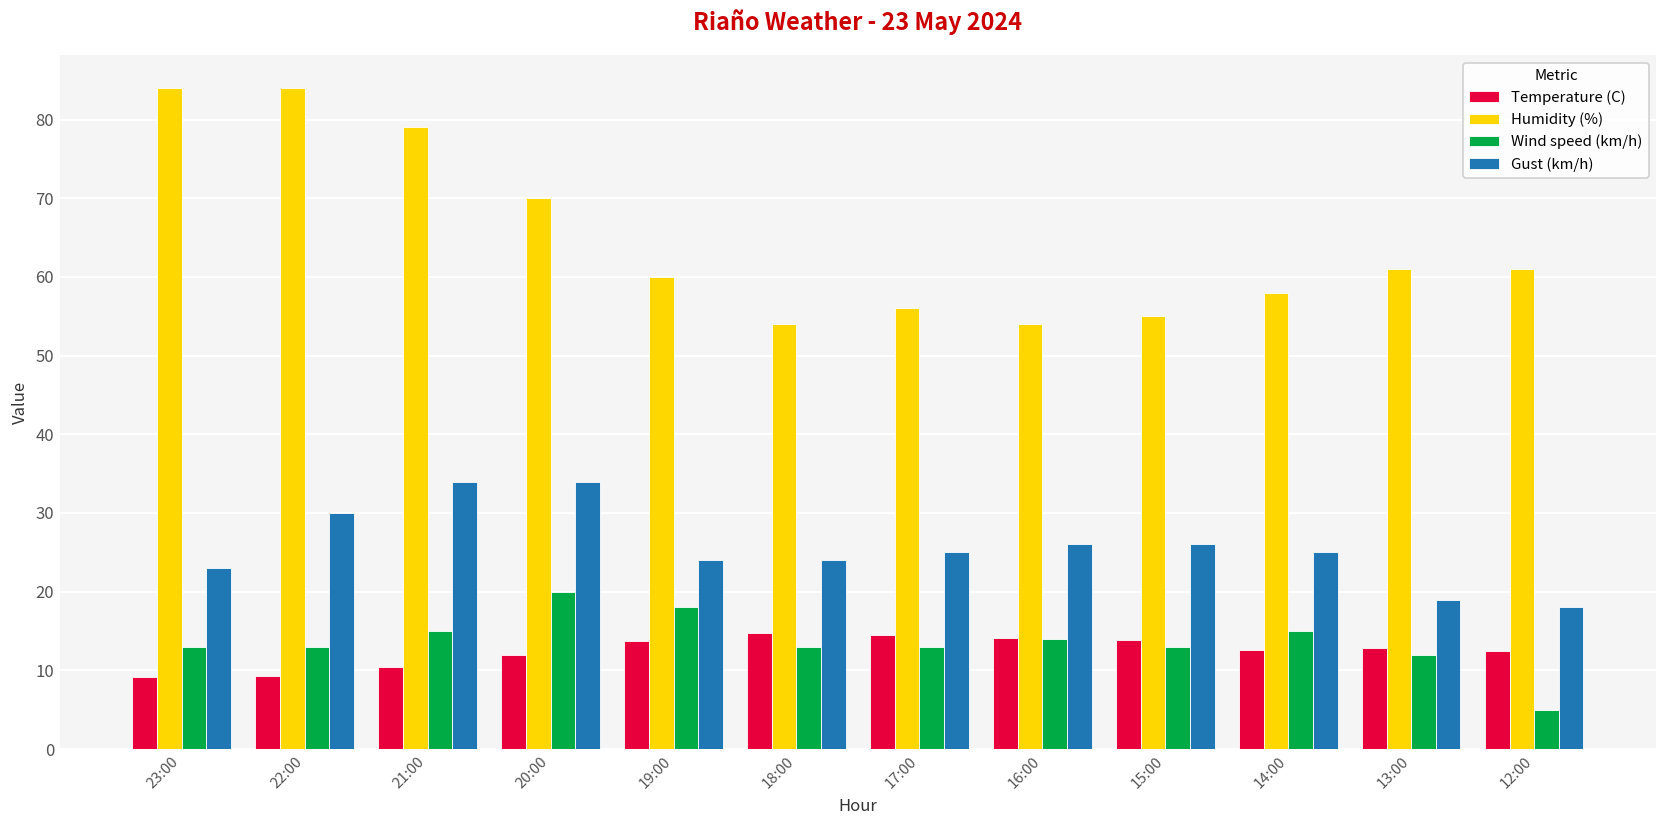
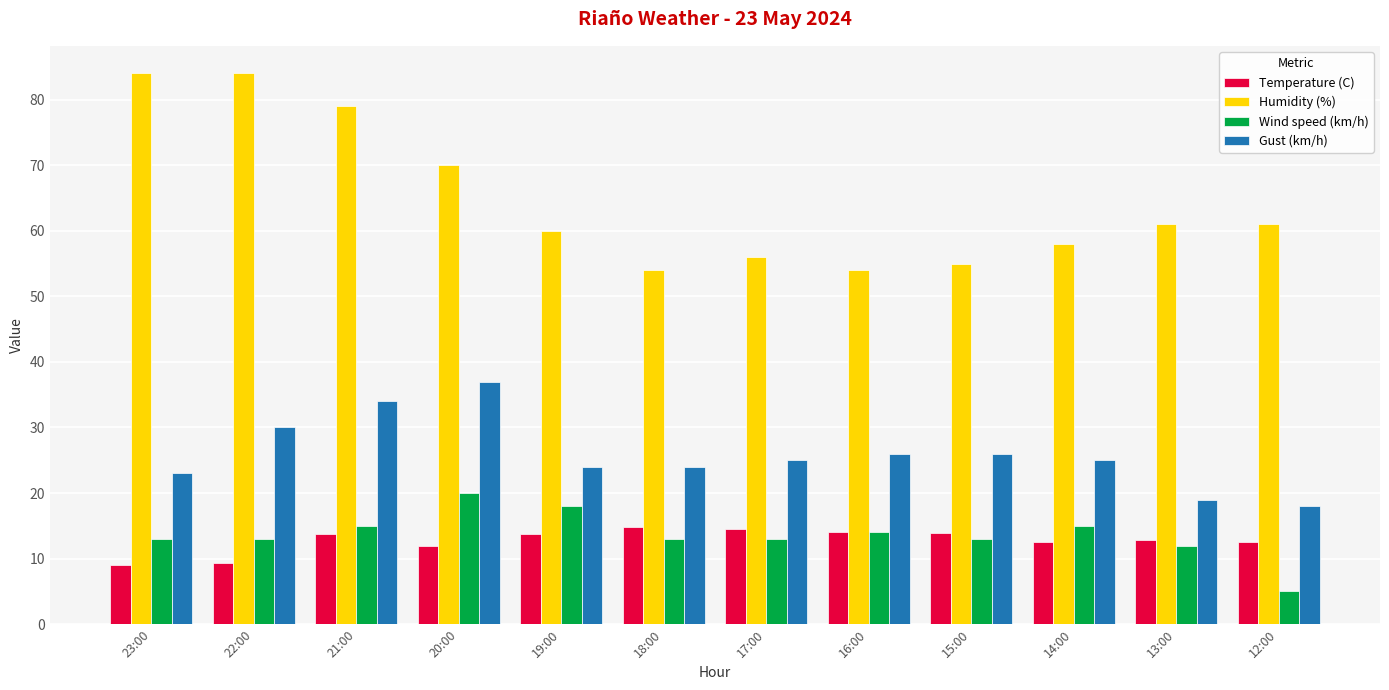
Temperature (C), 21:00: 10 -> 14
Gust (km/h), 20:00: 34 -> 37
